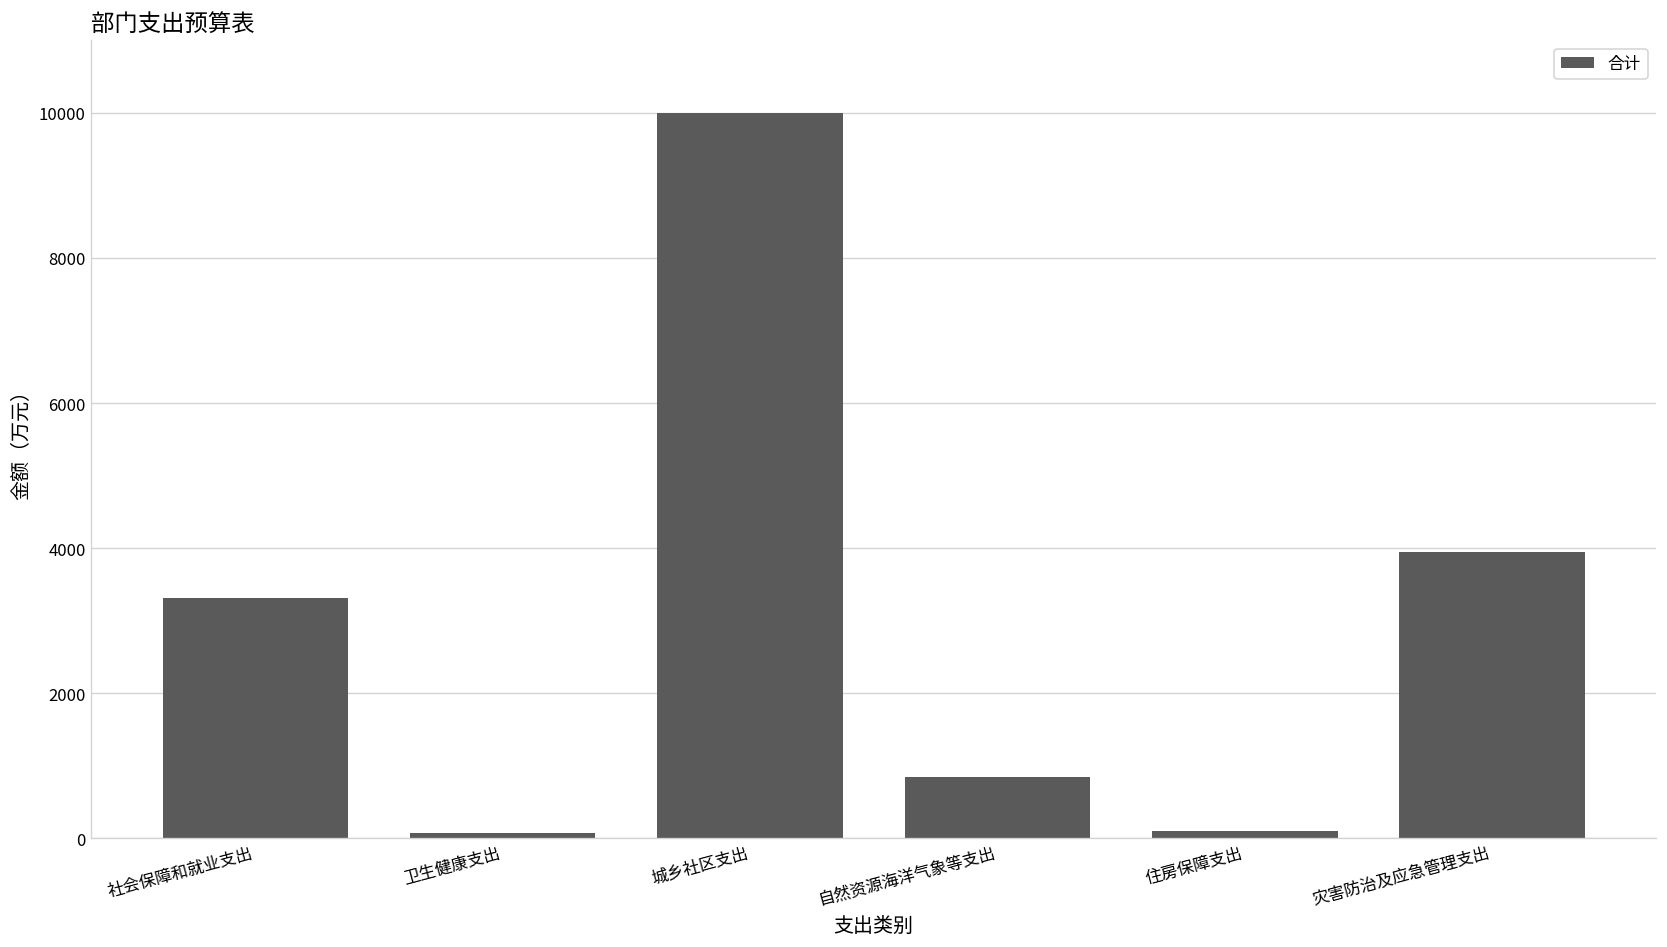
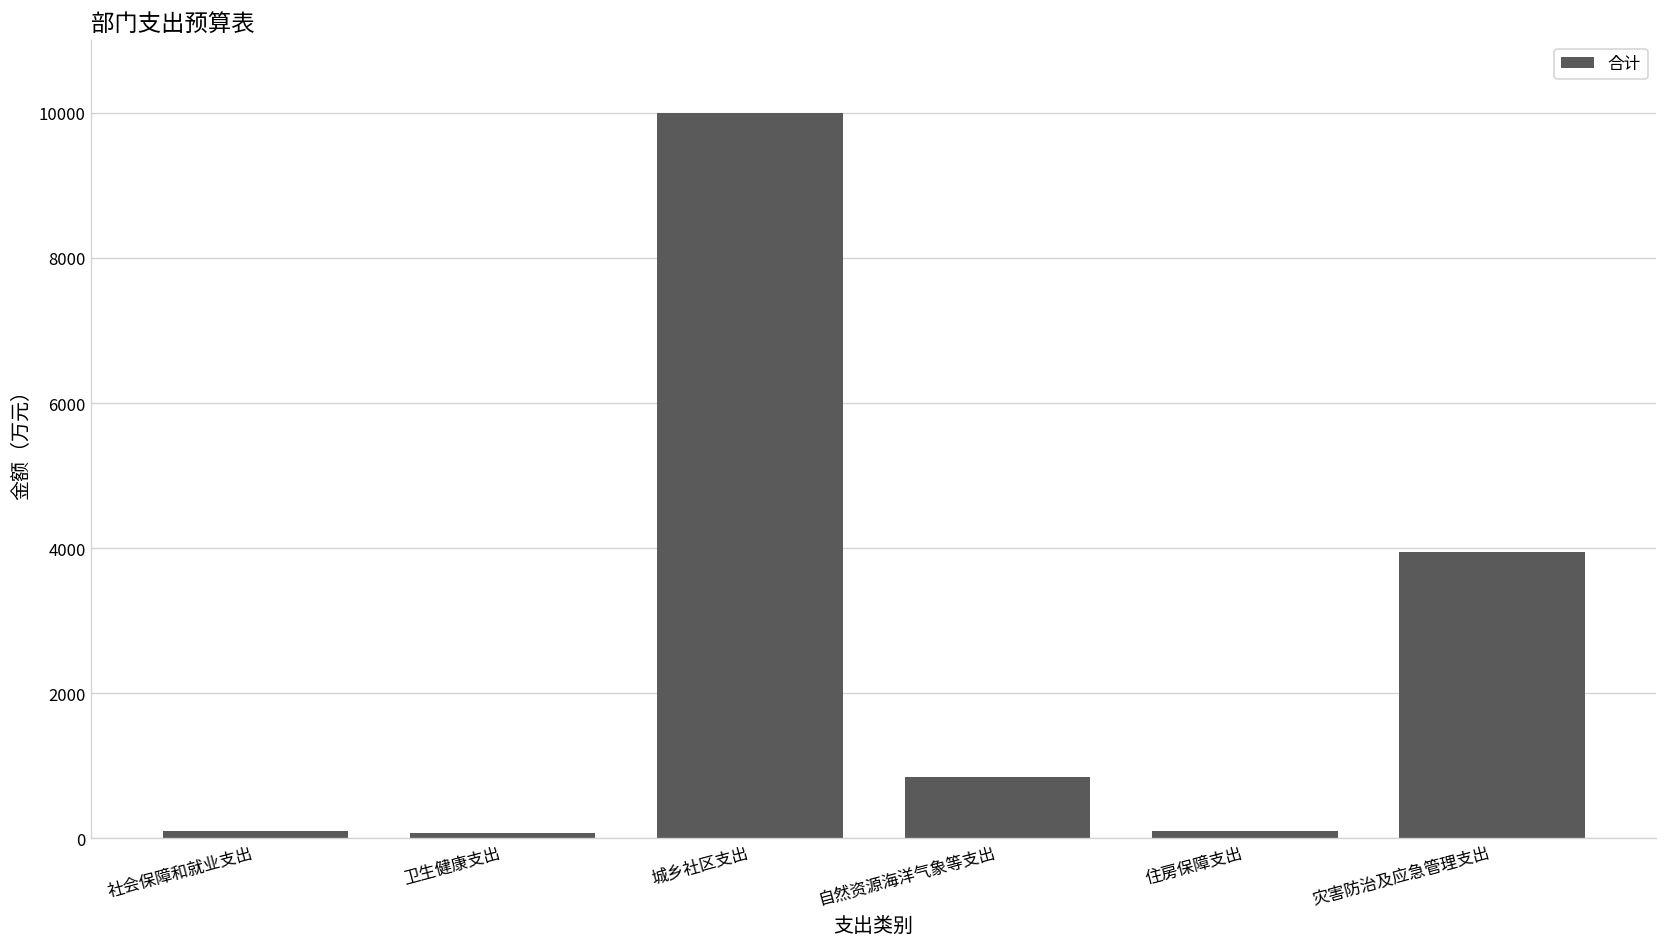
社会保障和就业支出: 3300 -> 100
